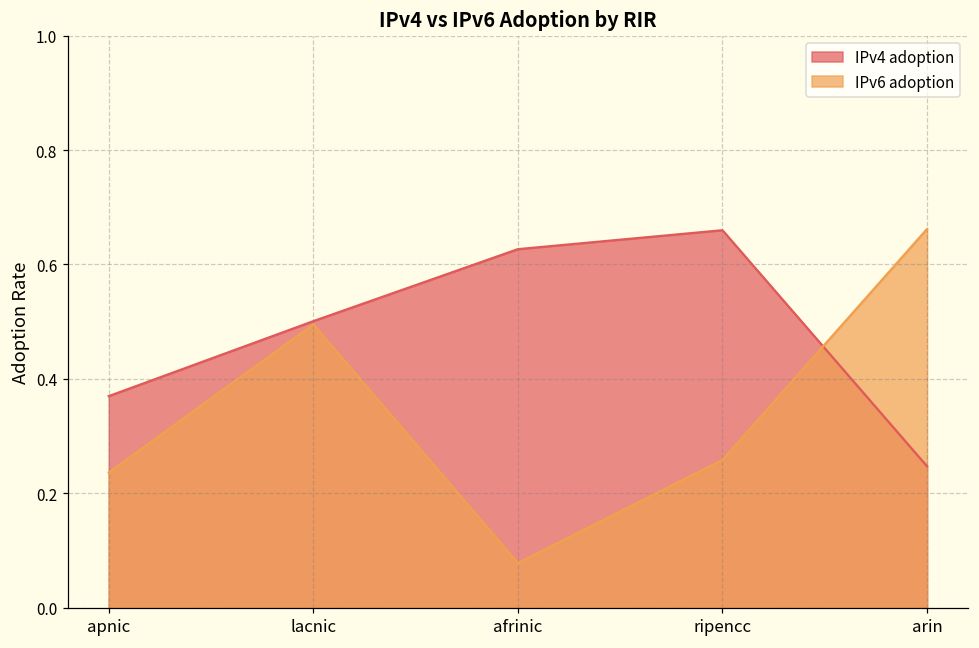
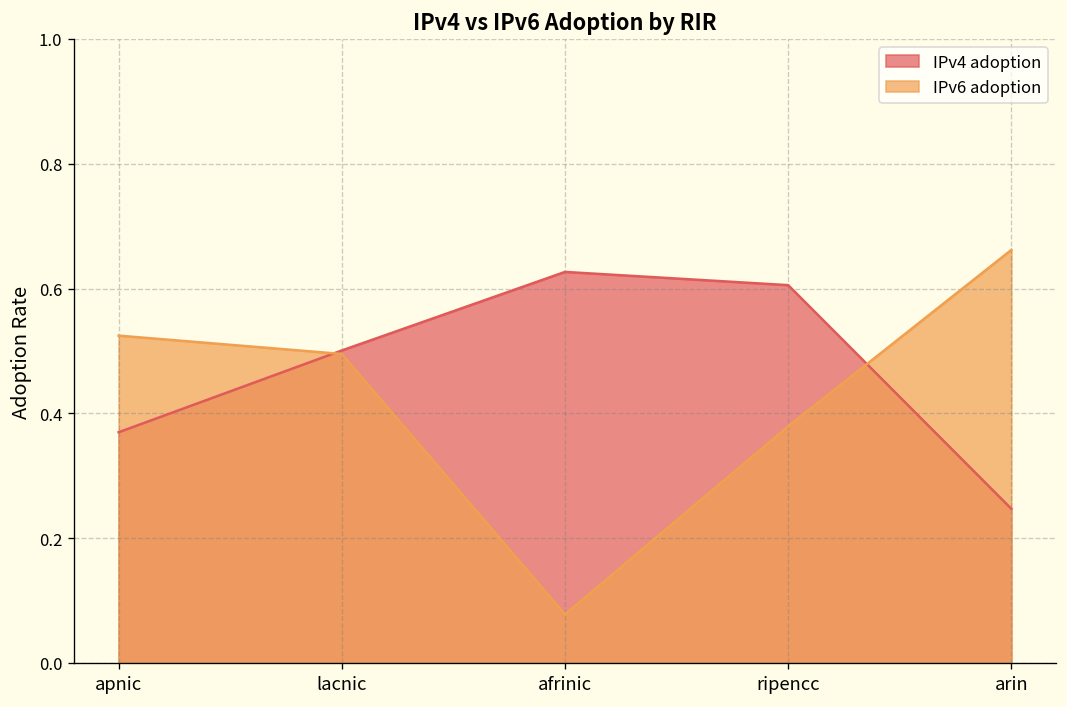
IPv6 adoption, apnic: 0.24 -> 0.52
IPv4 adoption, ripencc: 0.66 -> 0.61
IPv6 adoption, ripencc: 0.26 -> 0.38
